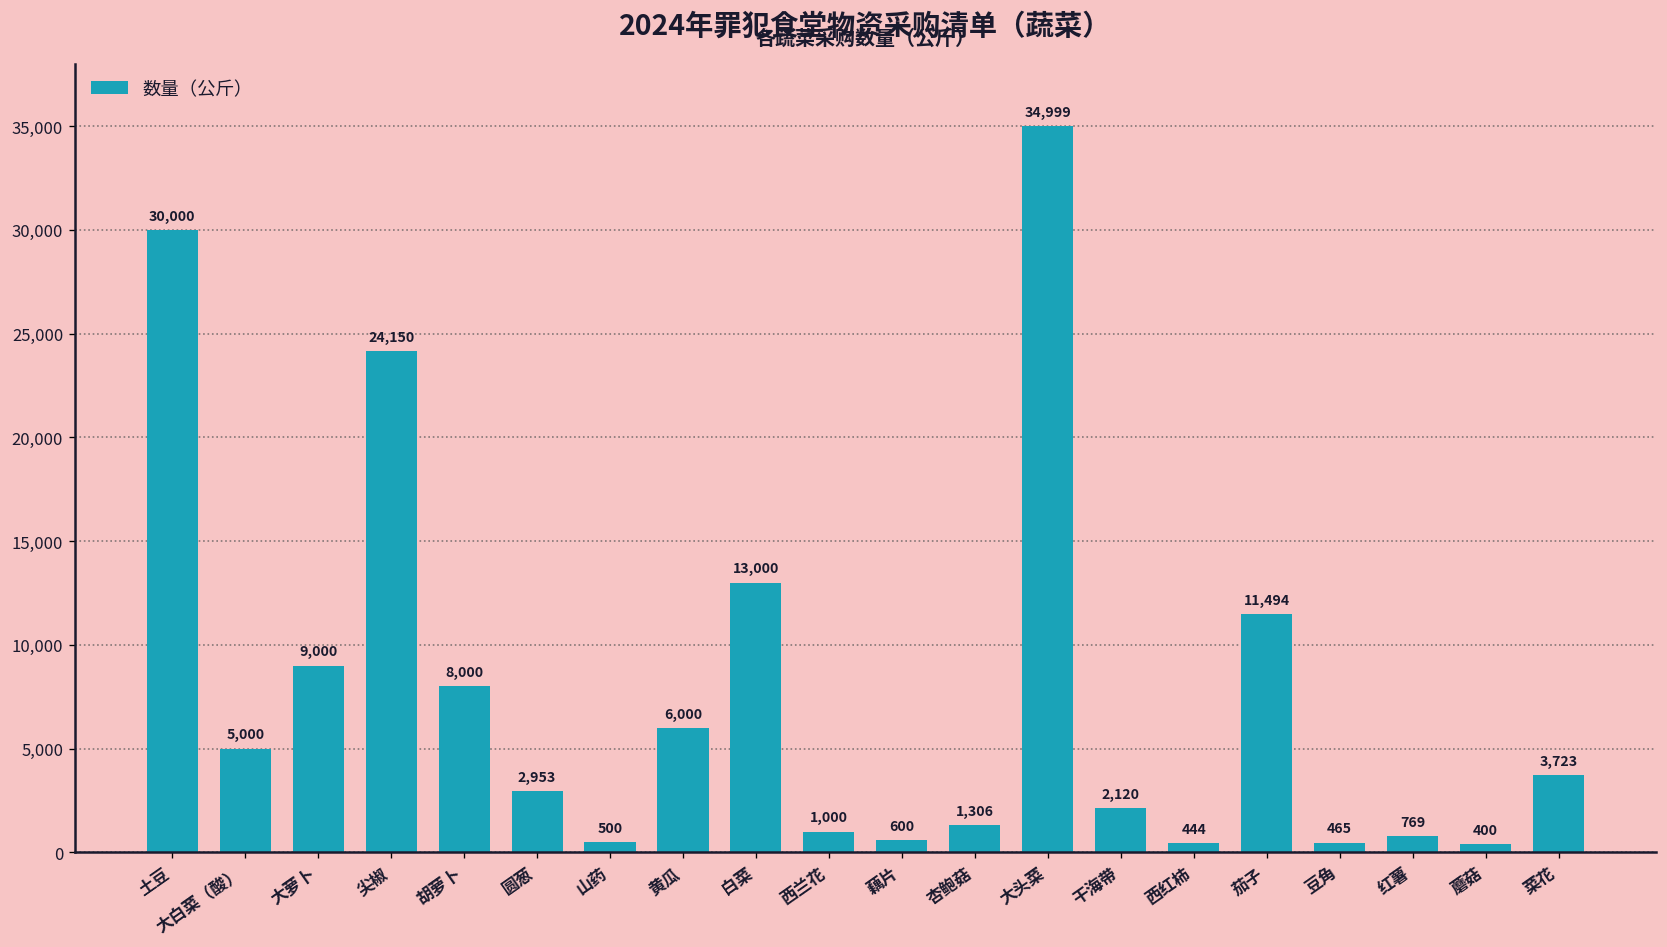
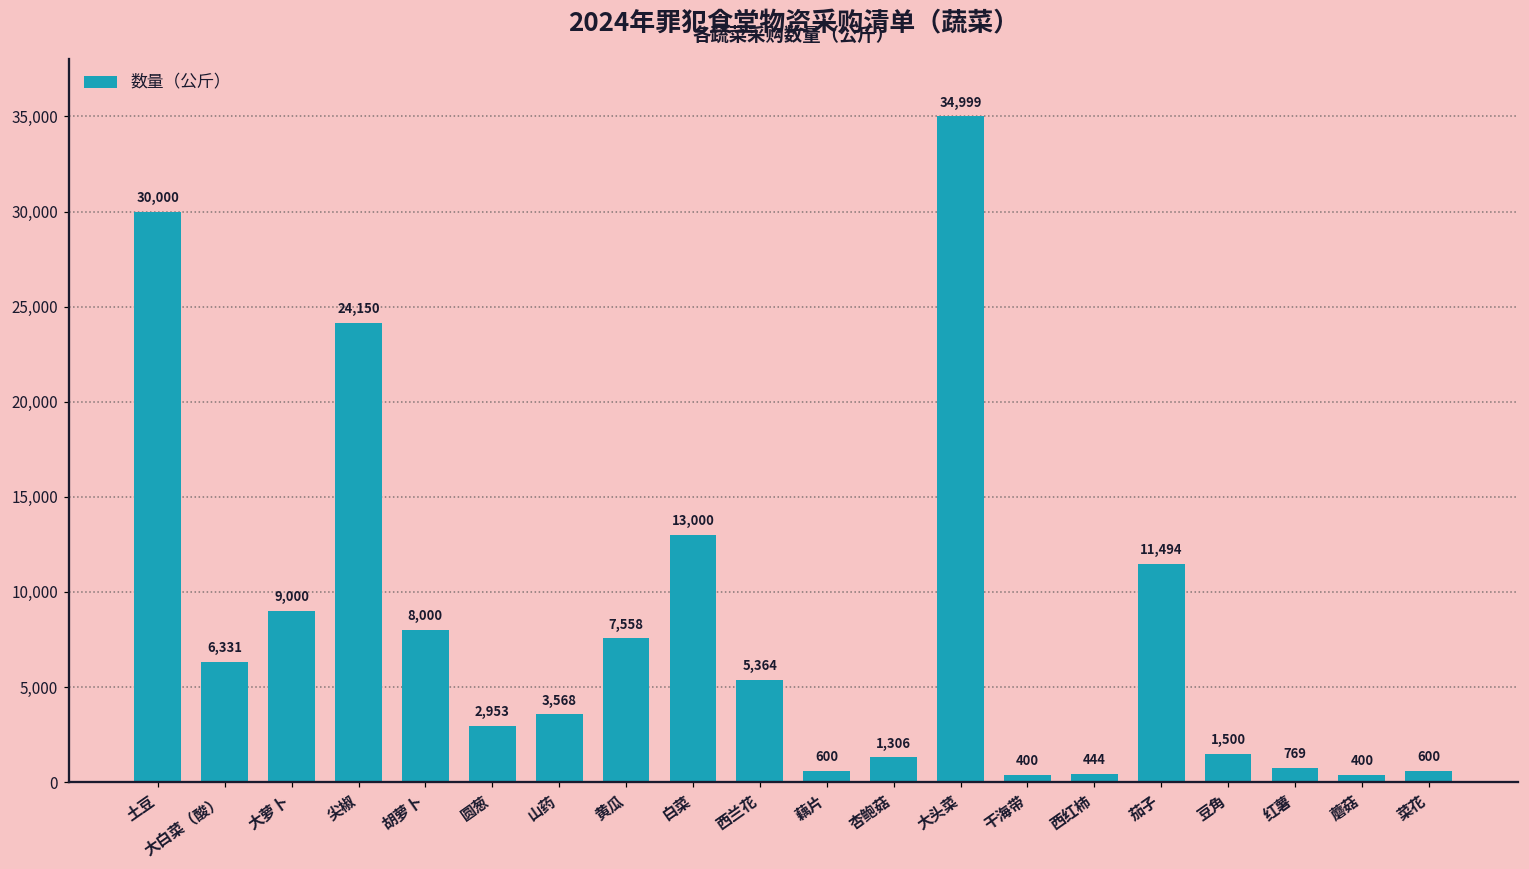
大白菜（酸）: 5,000 -> 6,331
山药: 500 -> 3,568
黄瓜: 6,000 -> 7,558
西兰花: 1,000 -> 5,364
干海带: 2,120 -> 400
豆角: 465 -> 1,500
菜花: 3,723 -> 600
